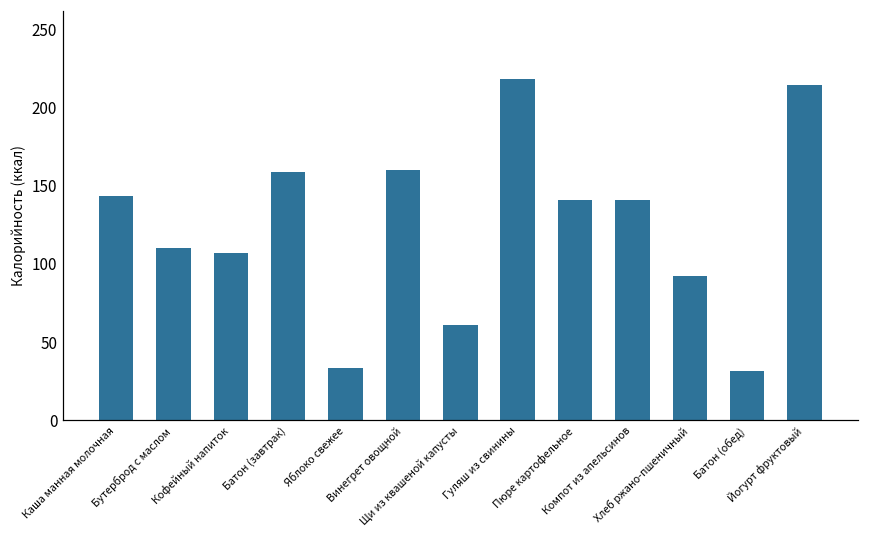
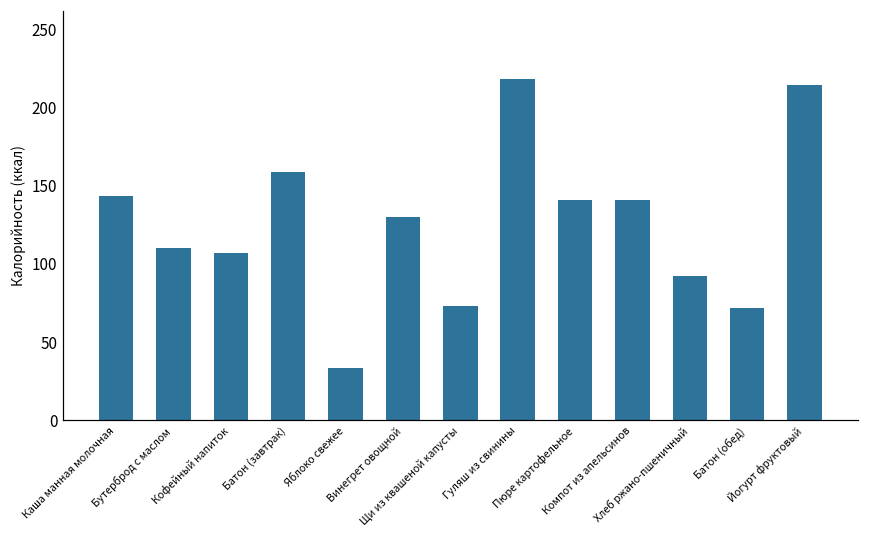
Винегрет овощной: 160 -> 130
Щи из квашеной капусты: 61 -> 73
Батон (обед): 31 -> 72
